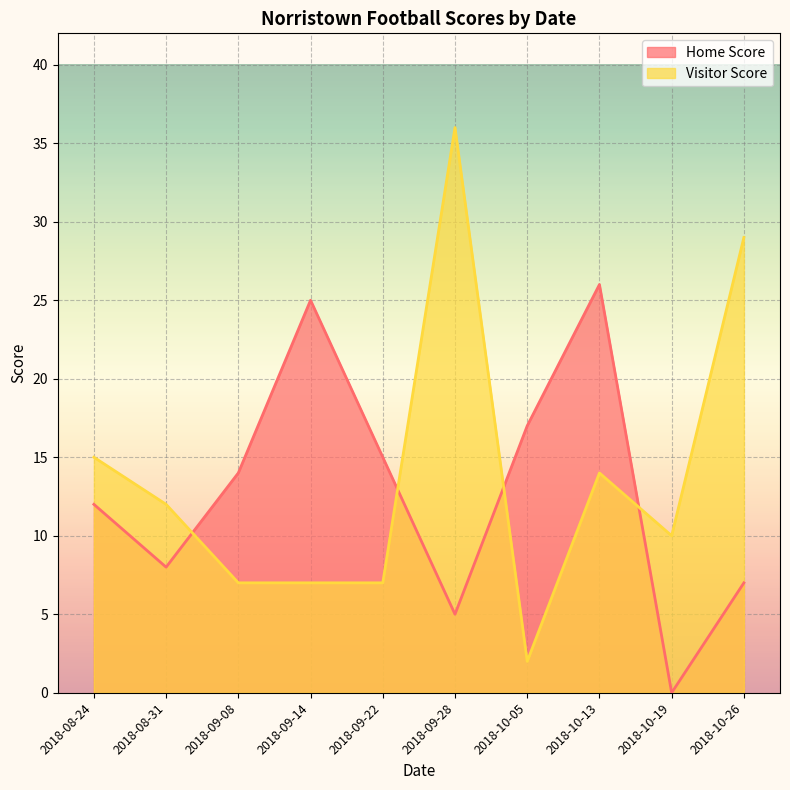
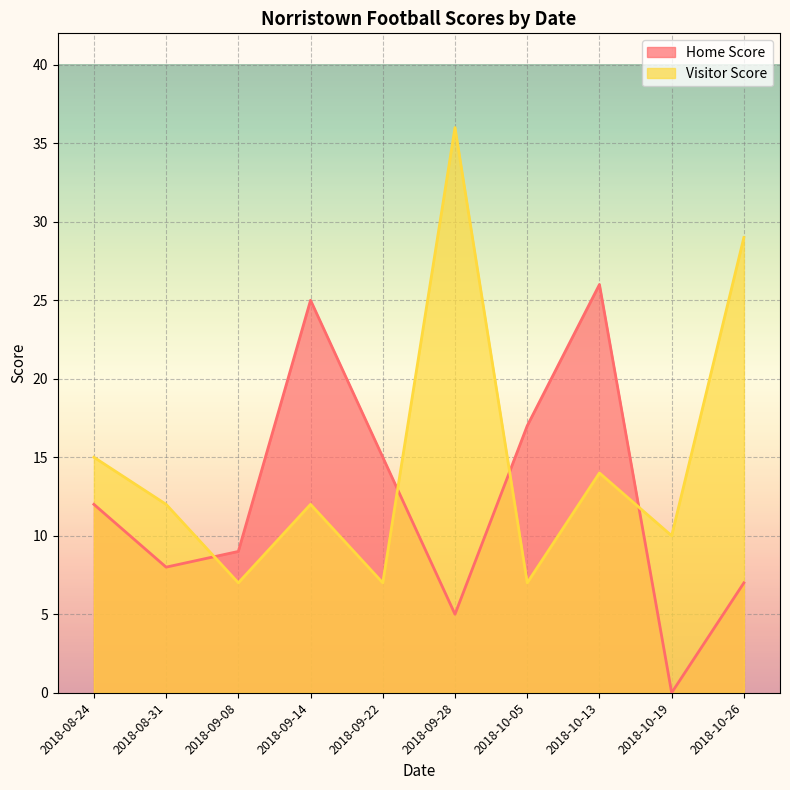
Home Score, 2018-09-08: 14 -> 9
Visitor Score, 2018-09-14: 7 -> 12
Visitor Score, 2018-10-05: 2 -> 7
